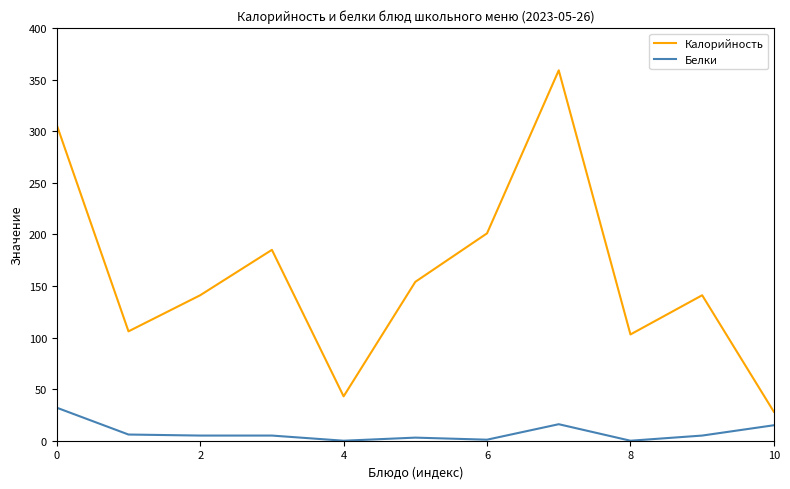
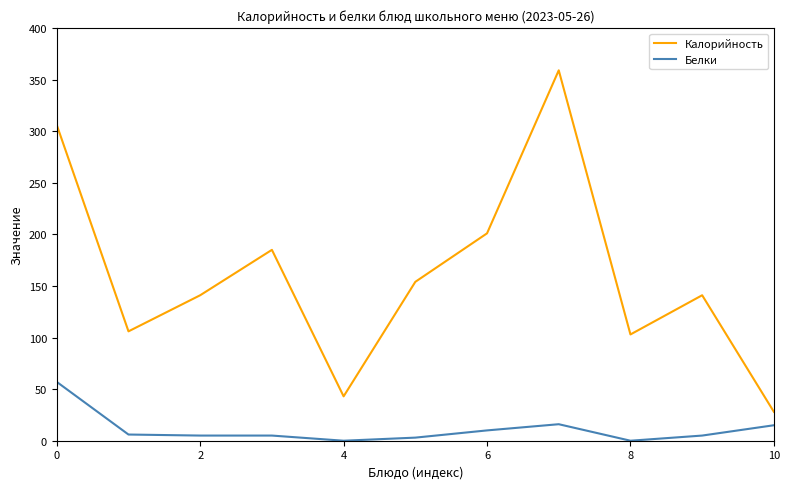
Белки, 0: 32 -> 57
Белки, 6: 1 -> 10
